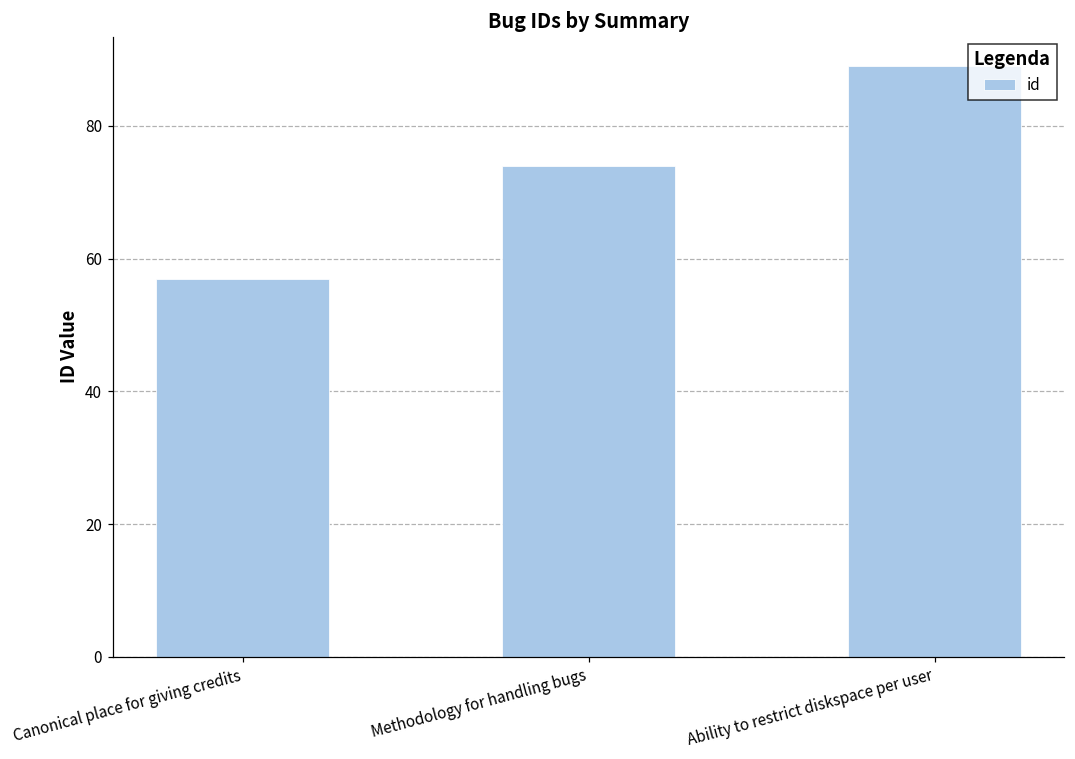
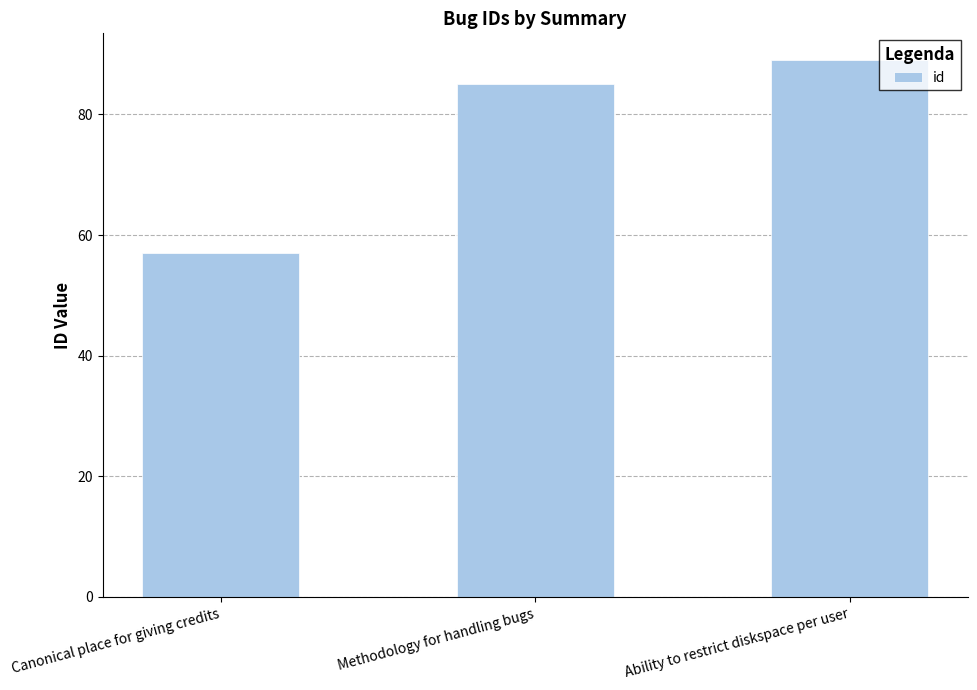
Methodology for handling bugs: 74 -> 85
